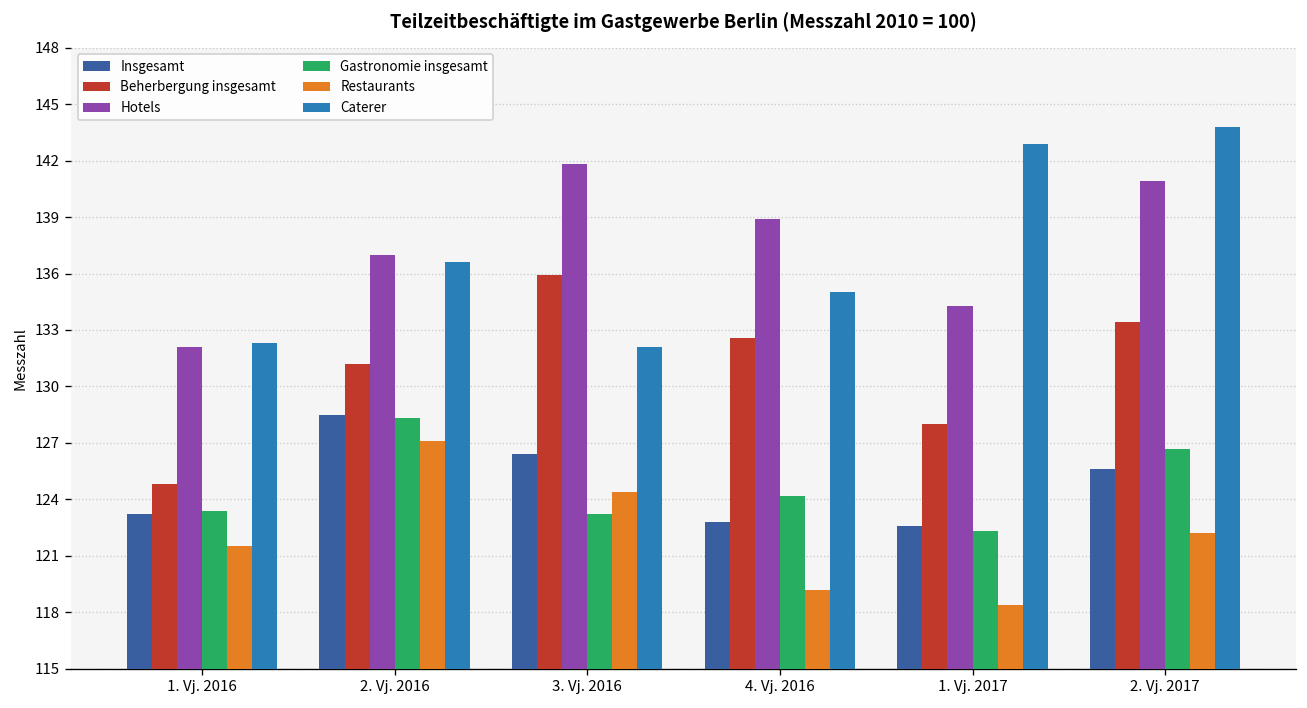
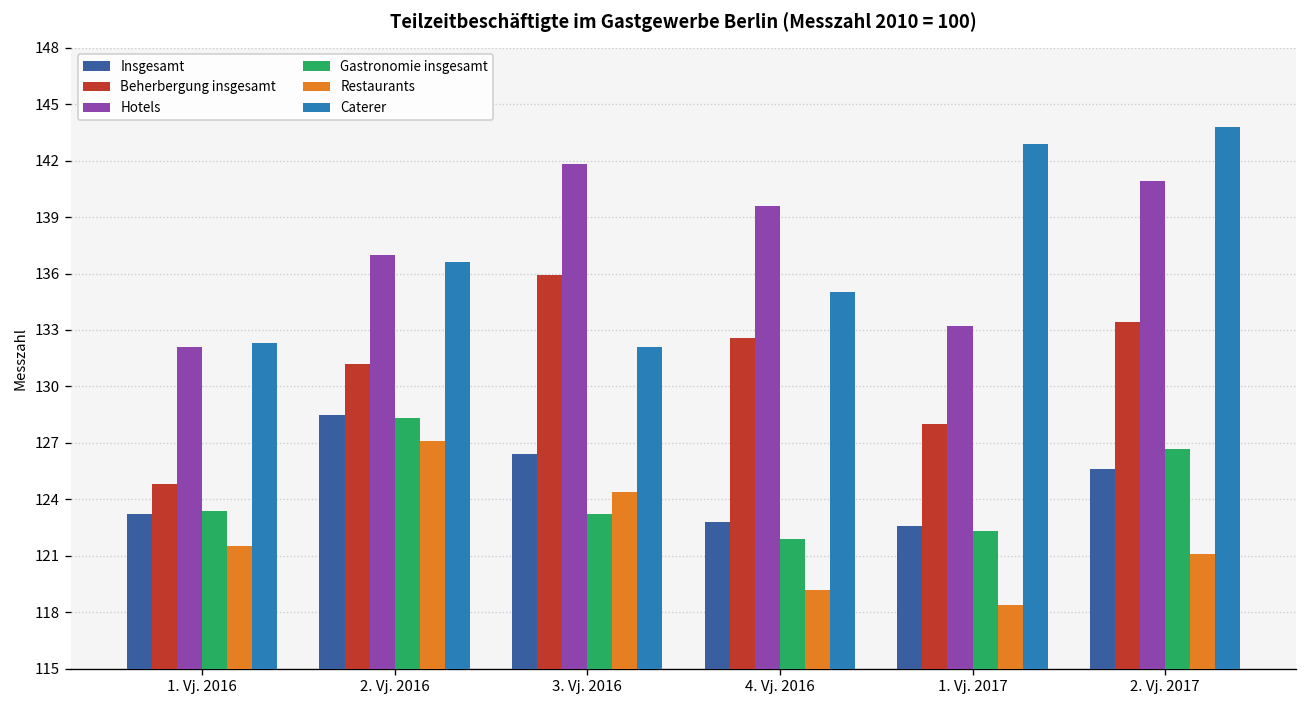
Hotels, 4. Vj. 2016: 138.9 -> 139.6
Gastronomie insgesamt, 4. Vj. 2016: 124.2 -> 121.9
Hotels, 1. Vj. 2017: 134.3 -> 133.2
Restaurants, 2. Vj. 2017: 122.2 -> 121.1
